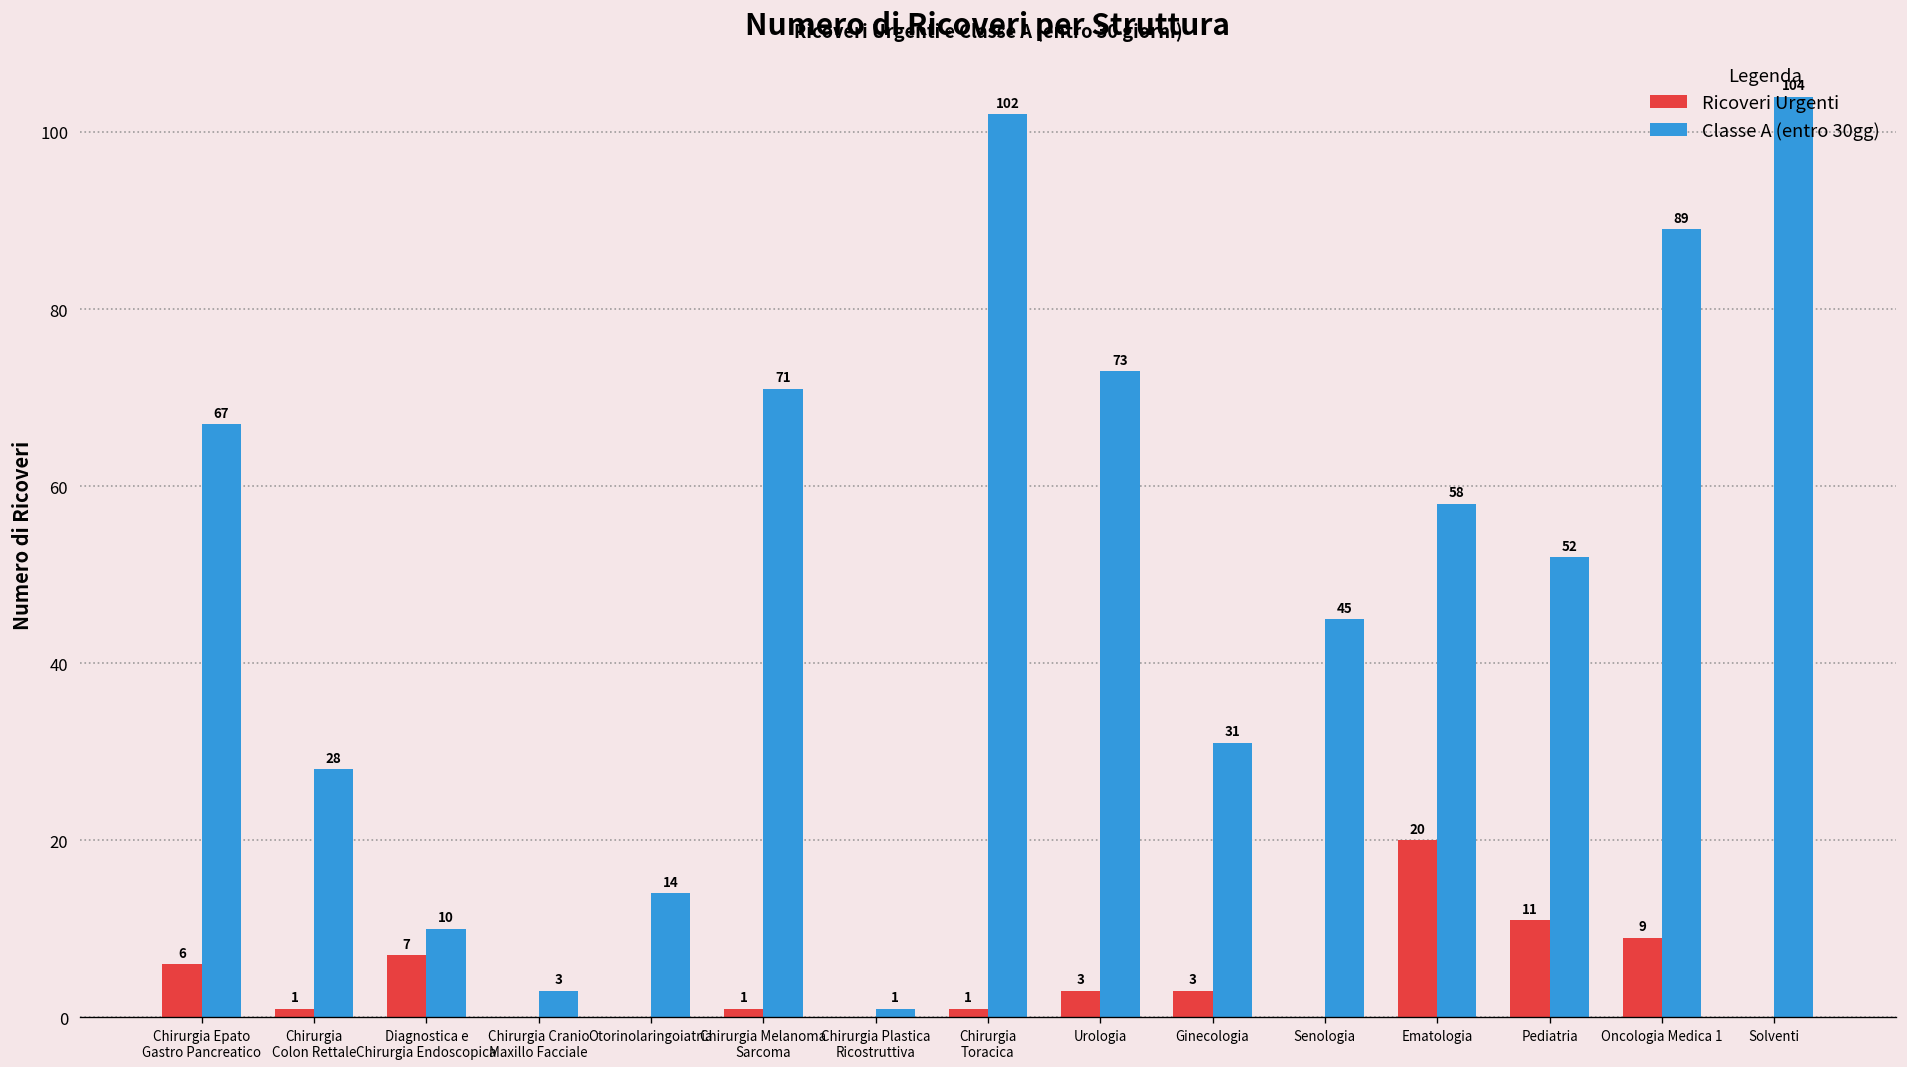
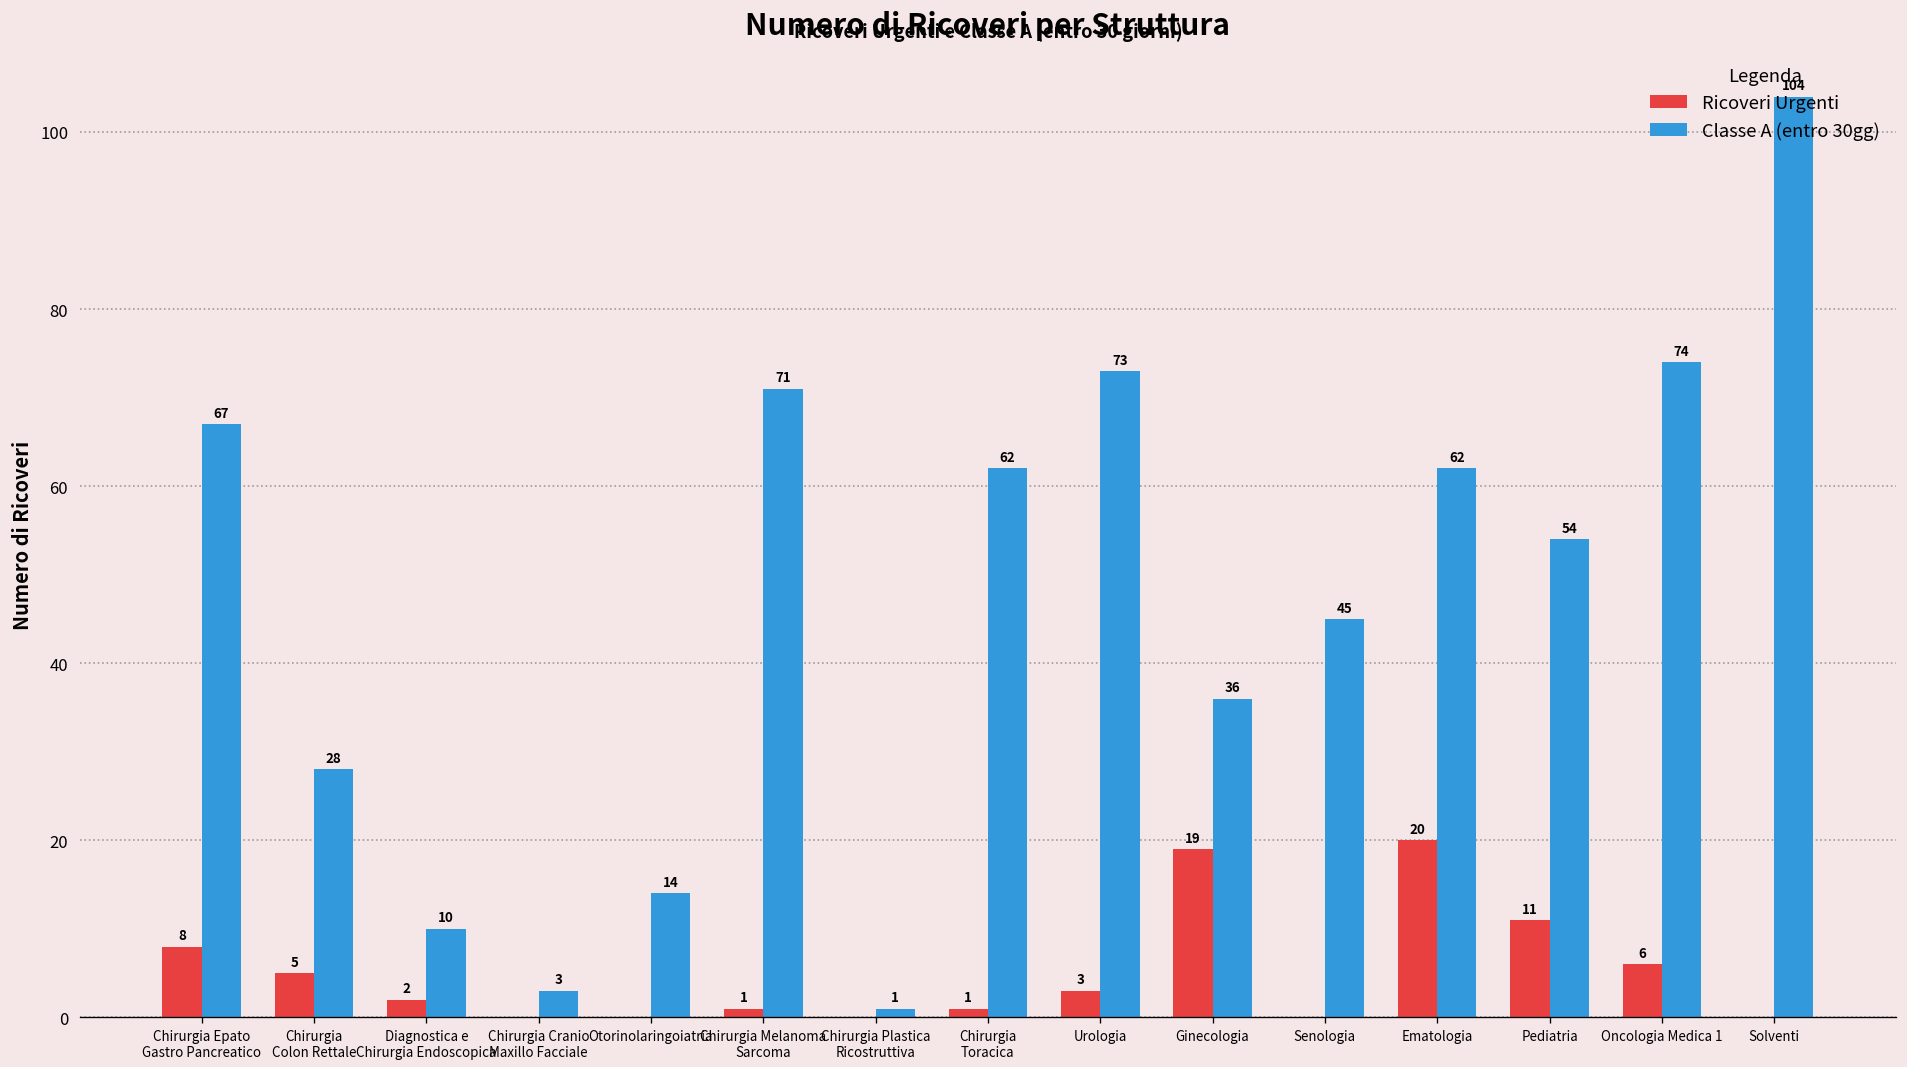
Ricoveri Urgenti, Chirurgia Epato Gastro Pancreatico: 6 -> 8
Ricoveri Urgenti, Chirurgia Colon Rettale: 1 -> 5
Ricoveri Urgenti, Diagnostica e Chirurgia Endoscopica: 7 -> 2
Classe A (entro 30gg), Chirurgia Toracica: 102 -> 62
Ricoveri Urgenti, Ginecologia: 3 -> 19
Classe A (entro 30gg), Ginecologia: 31 -> 36
Classe A (entro 30gg), Ematologia: 58 -> 62
Classe A (entro 30gg), Pediatria: 52 -> 54
Ricoveri Urgenti, Oncologia Medica 1: 9 -> 6
Classe A (entro 30gg), Oncologia Medica 1: 89 -> 74
